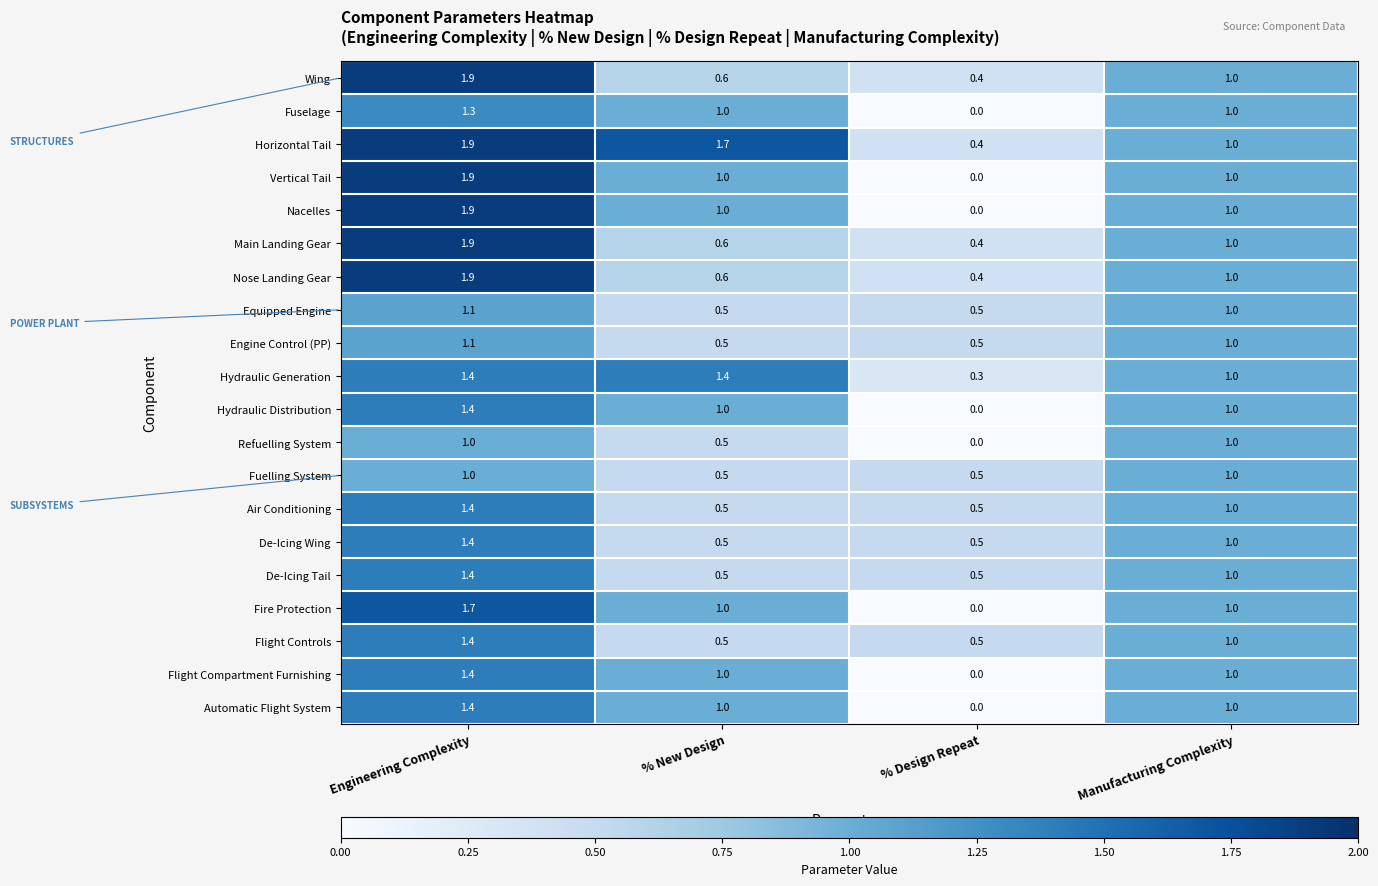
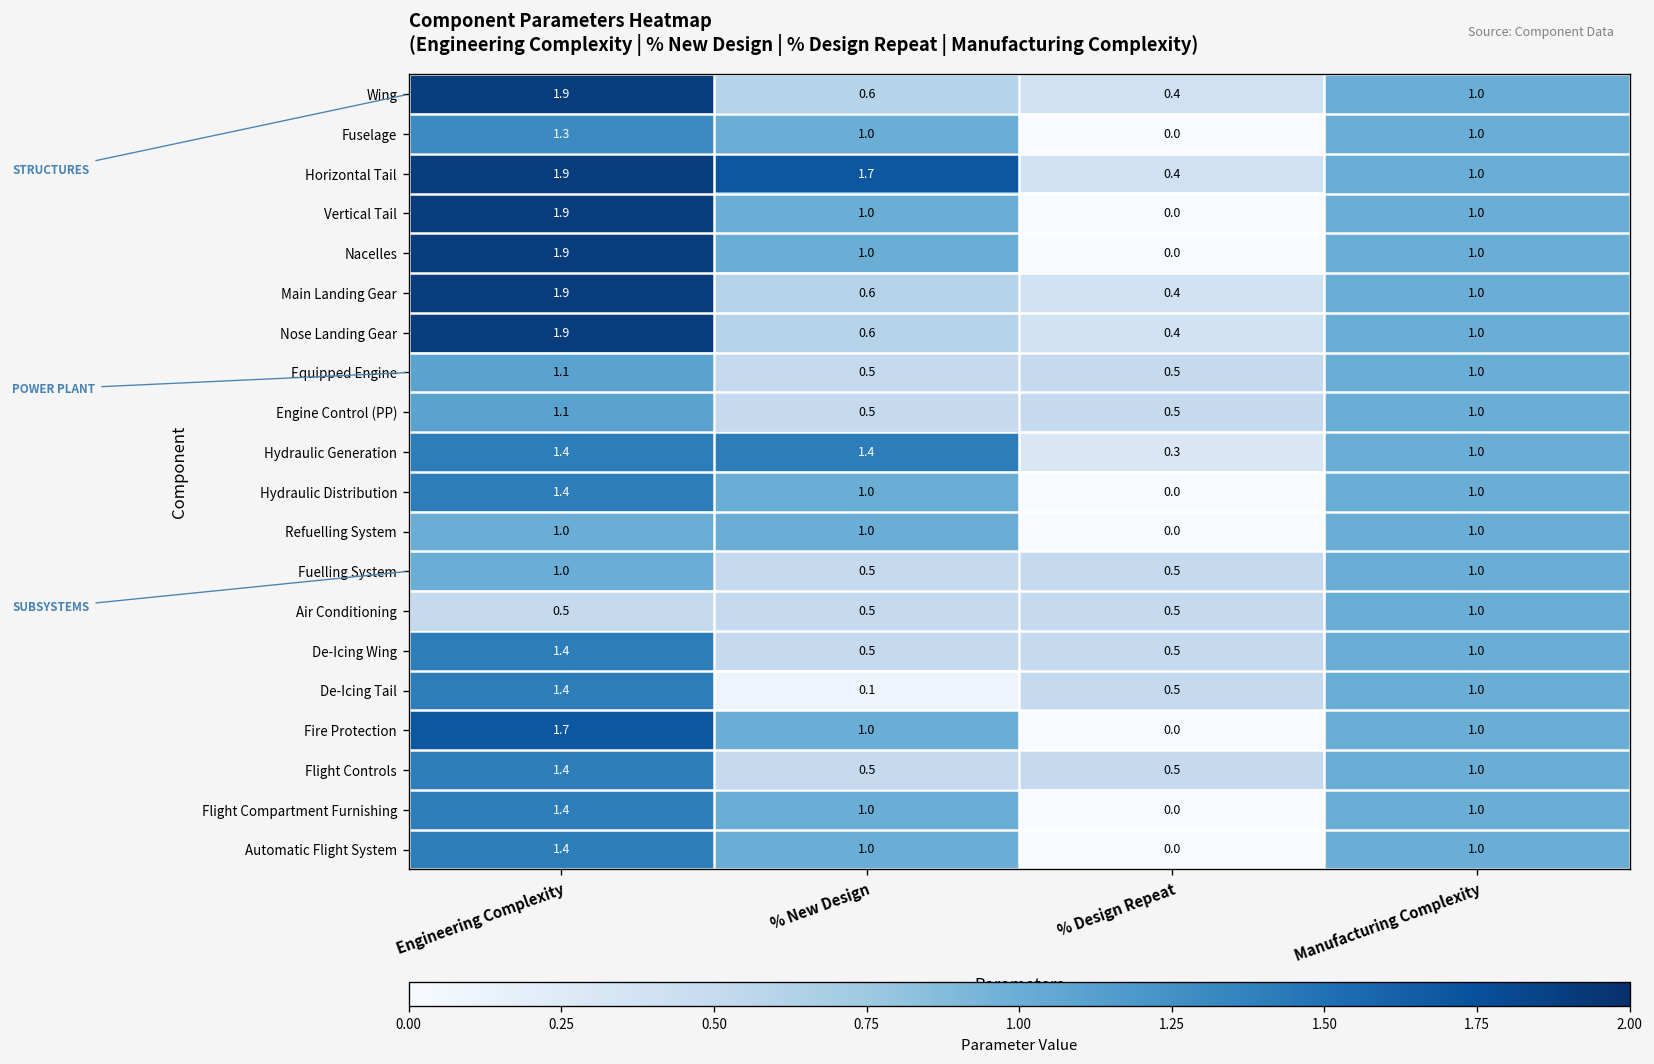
Refuelling System, % New Design: 0.5 -> 1.0
Air Conditioning, Engineering Complexity: 1.4 -> 0.5
De-Icing Tail, % New Design: 0.5 -> 0.1
